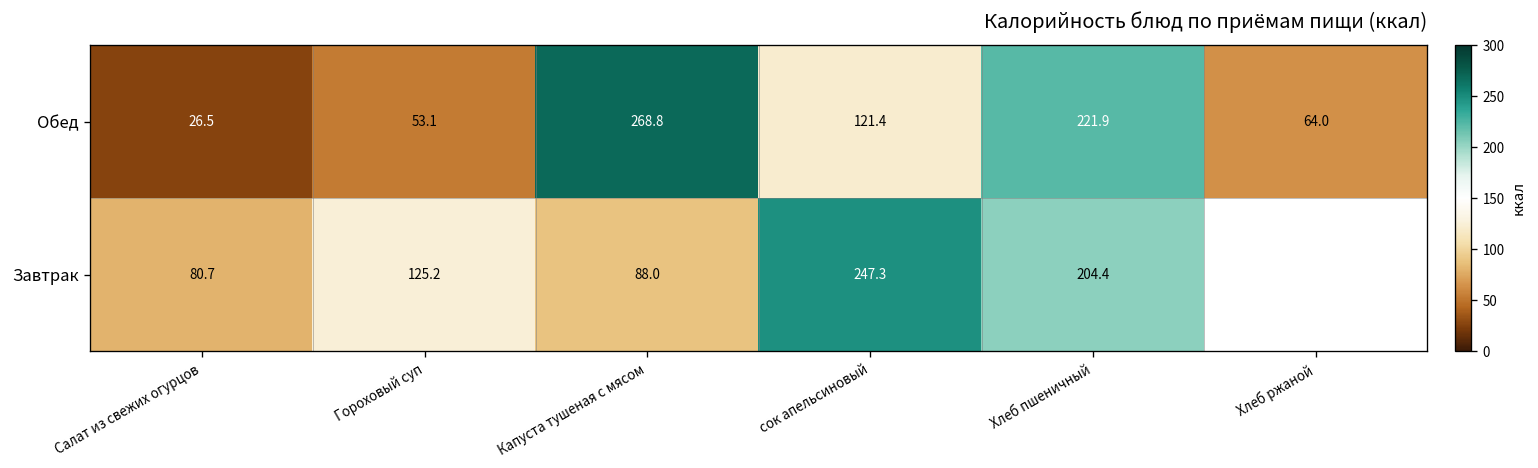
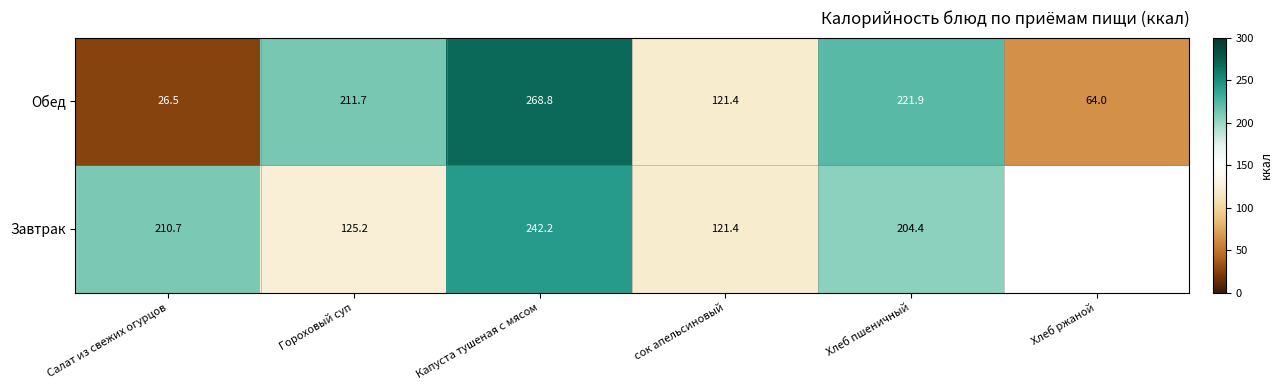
Обед, Гороховый суп: 53.1 -> 211.7
Завтрак, Салат из свежих огурцов: 80.7 -> 210.7
Завтрак, Капуста тушеная с мясом: 88.0 -> 242.2
Завтрак, сок апельсиновый: 247.3 -> 121.4
